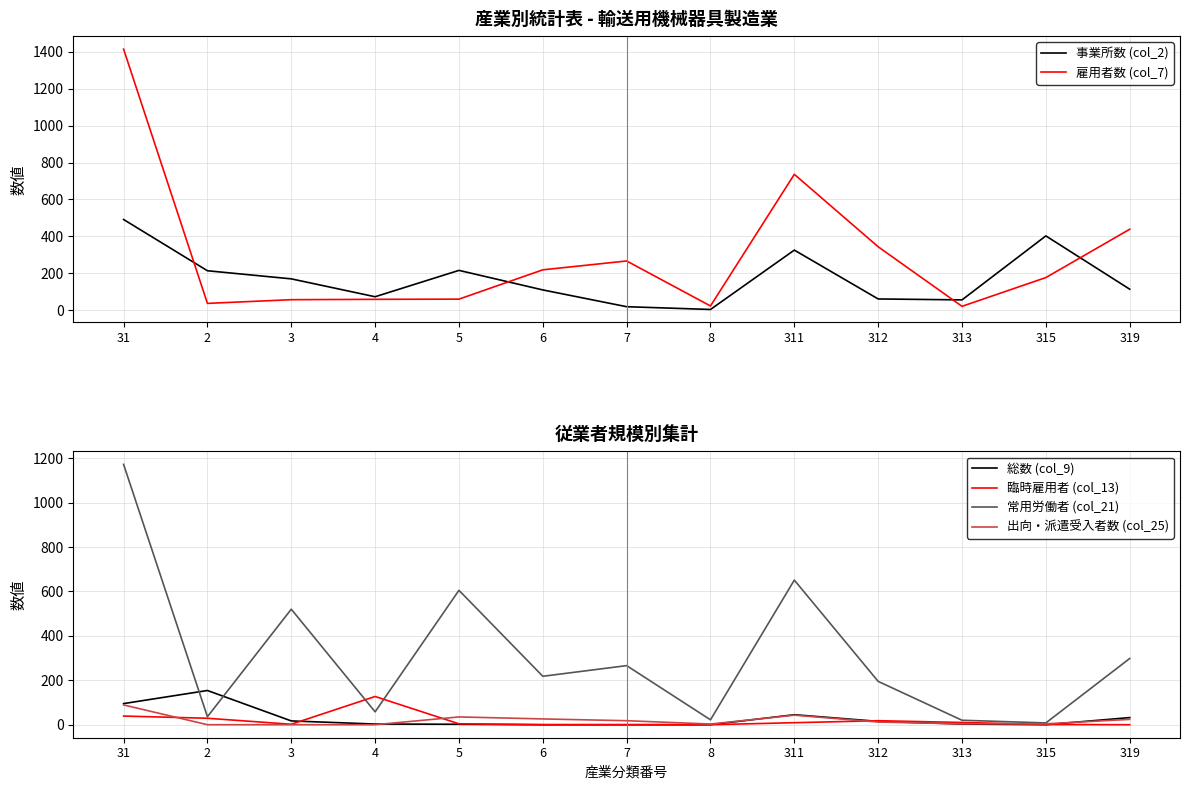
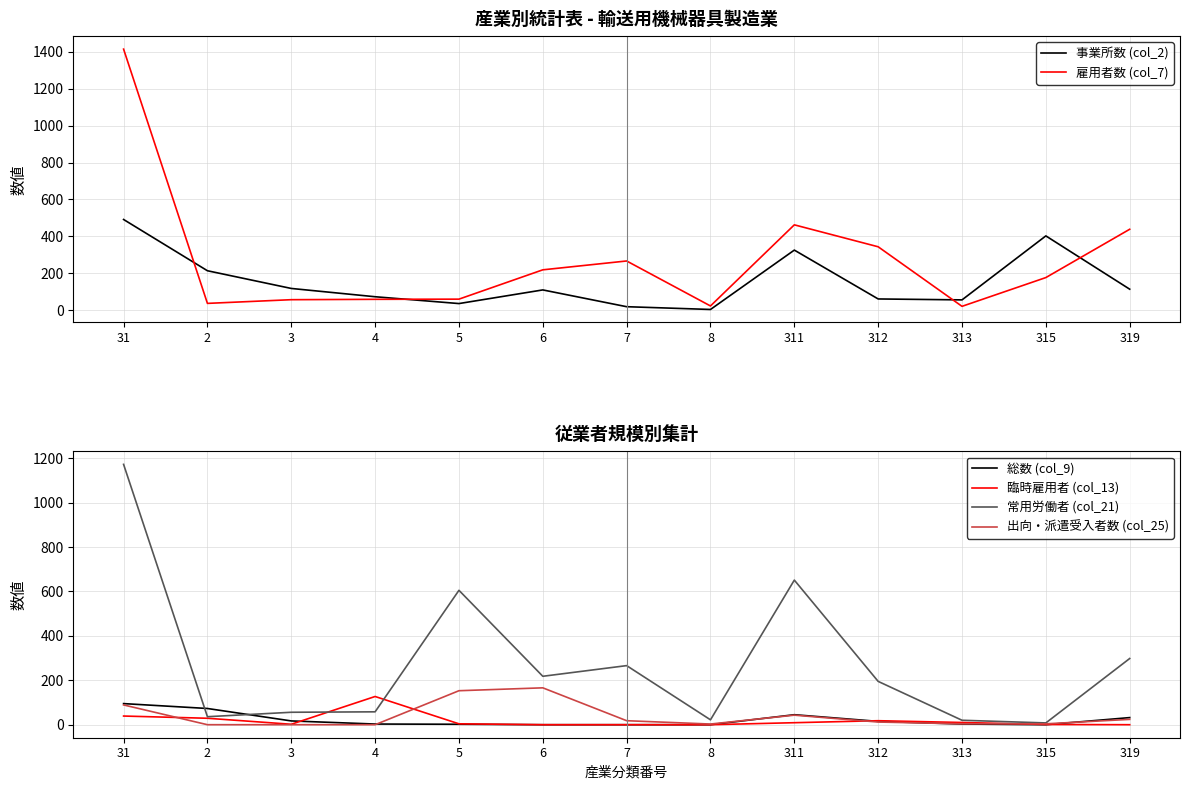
産業別統計表 - 輸送用機械器具製造業, 事業所数 (col_2), 3: 170 -> 120
産業別統計表 - 輸送用機械器具製造業, 事業所数 (col_2), 5: 220 -> 40
産業別統計表 - 輸送用機械器具製造業, 雇用者数 (col_7), 311: 740 -> 460
従業者規模別集計, 総数 (col_9), 2: 150 -> 70
従業者規模別集計, 常用労働者 (col_21), 3: 520 -> 60
従業者規模別集計, 出向・派遣受入者数 (col_25), 5: 40 -> 150
従業者規模別集計, 出向・派遣受入者数 (col_25), 6: 30 -> 170
